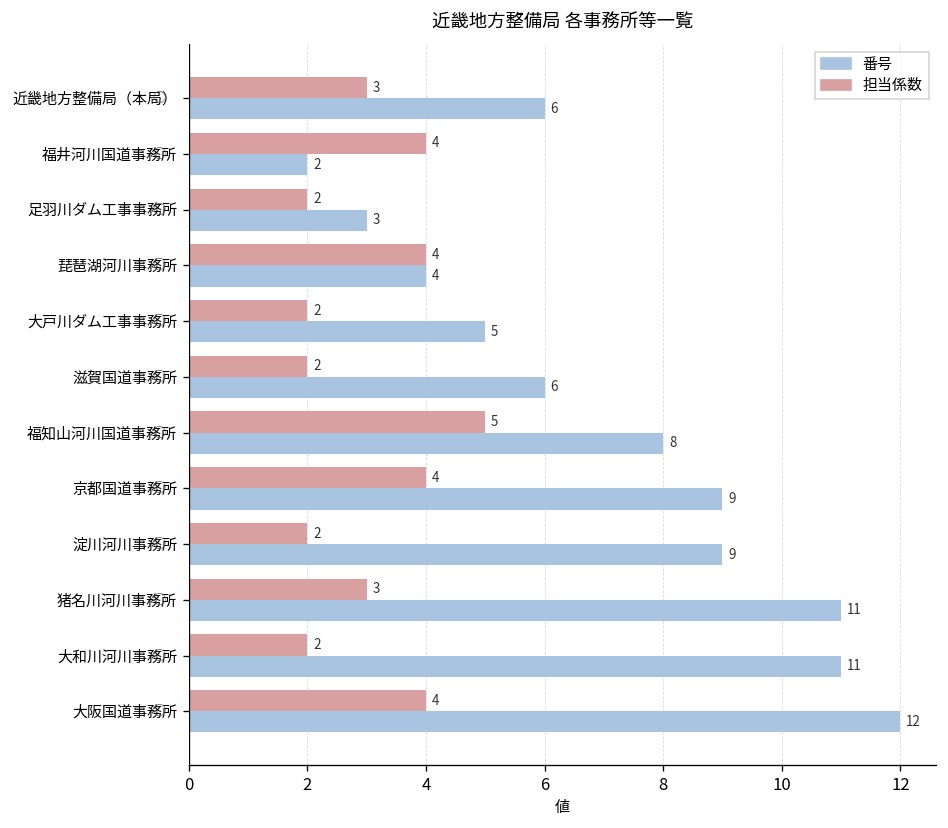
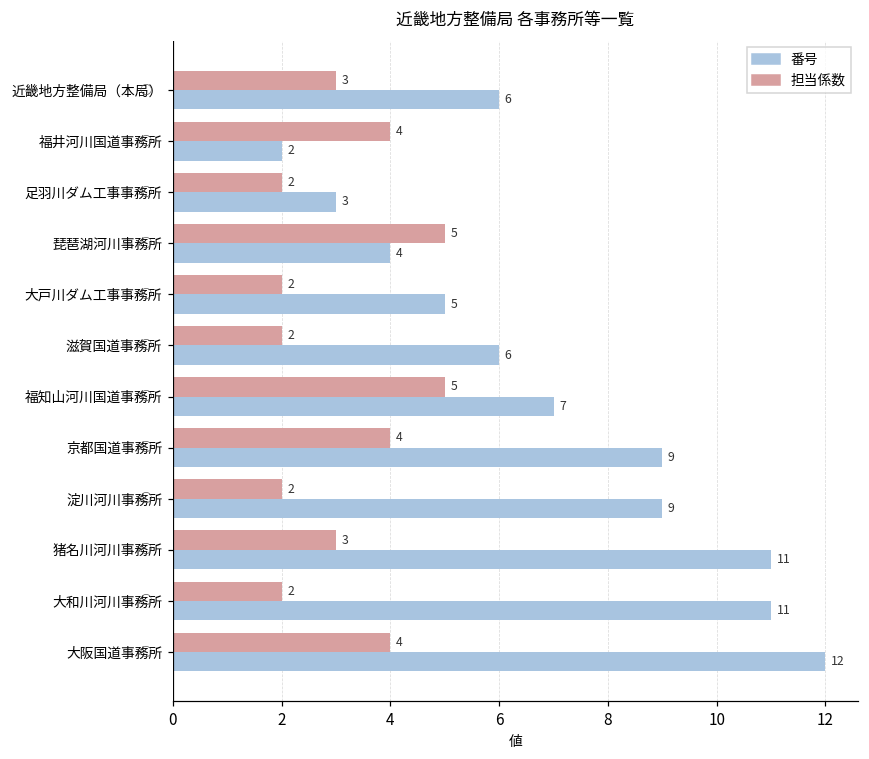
担当係数, 琵琶湖河川事務所: 4 -> 5
番号, 福知山河川国道事務所: 8 -> 7
